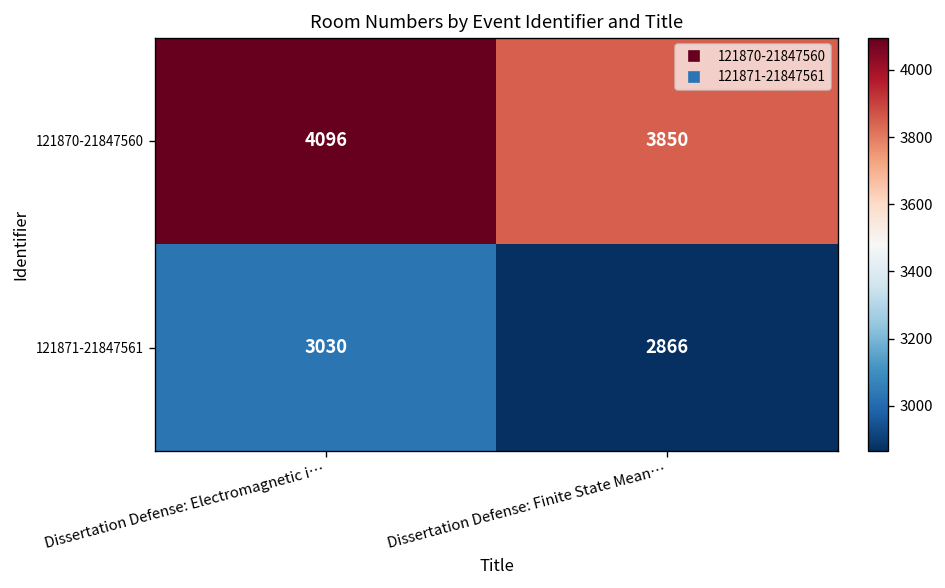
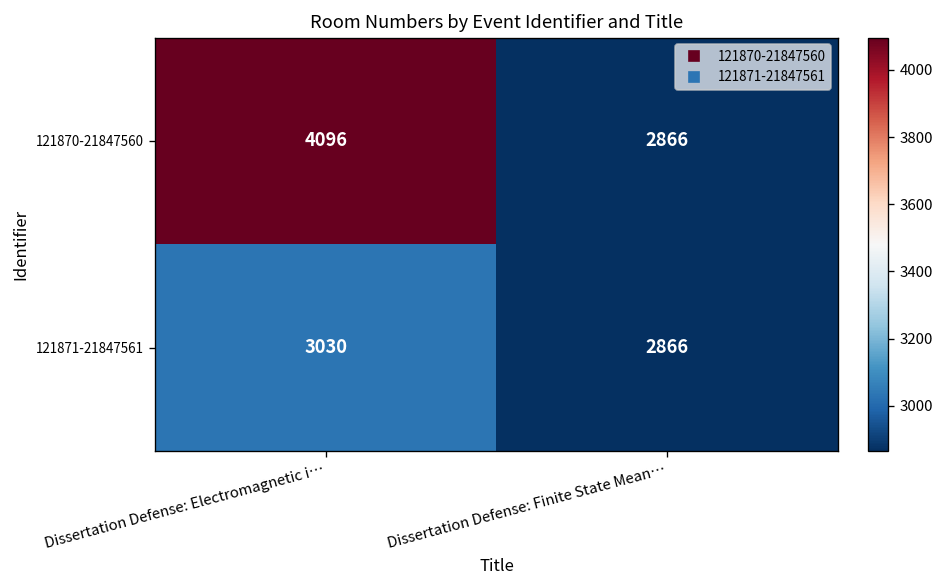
121870-21847560, Dissertation Defense: Finite State Mean…: 3850 -> 2866
